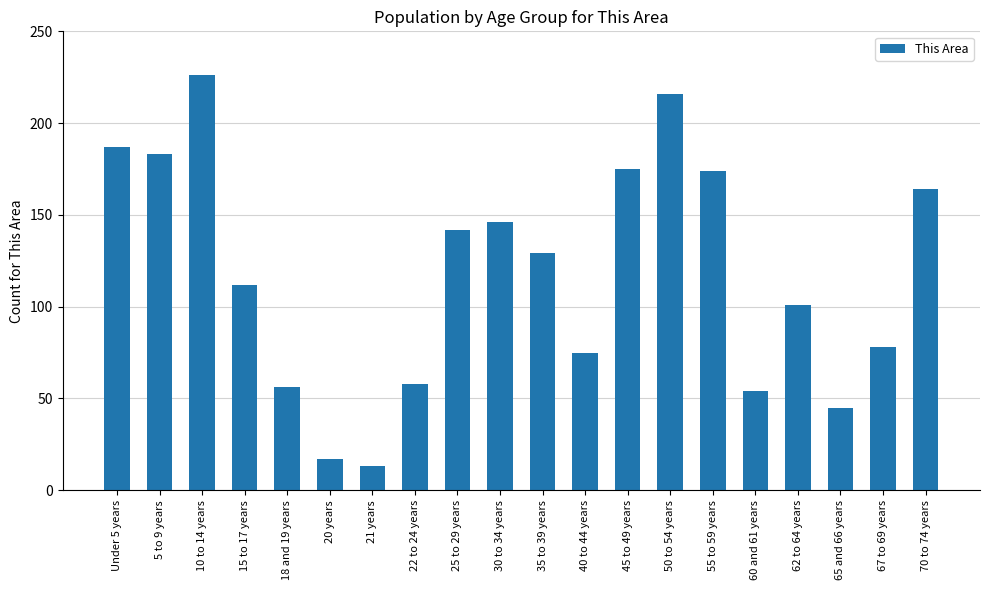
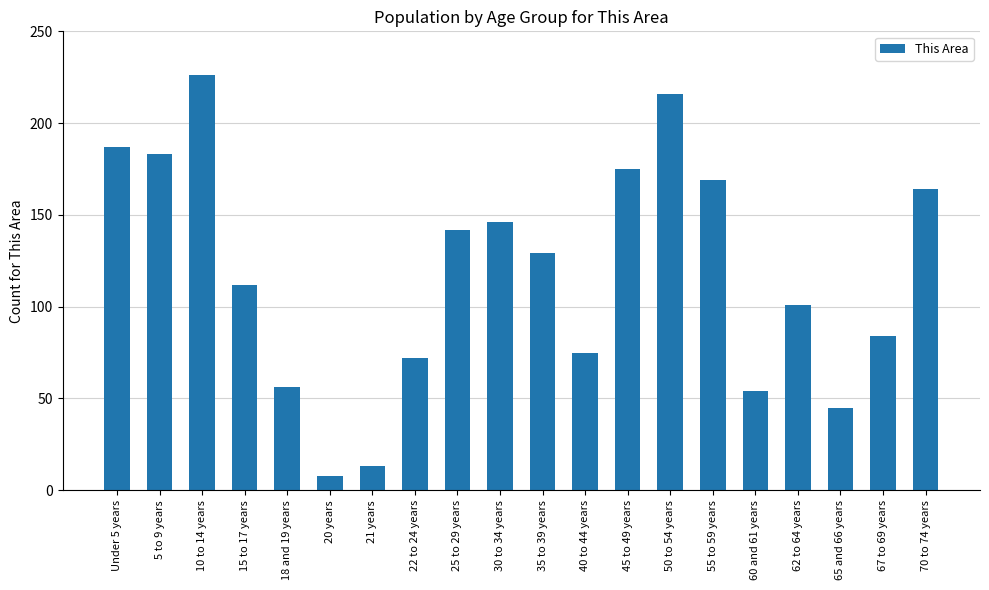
20 years: 17 -> 8
22 to 24 years: 58 -> 72
55 to 59 years: 174 -> 169
67 to 69 years: 78 -> 84
